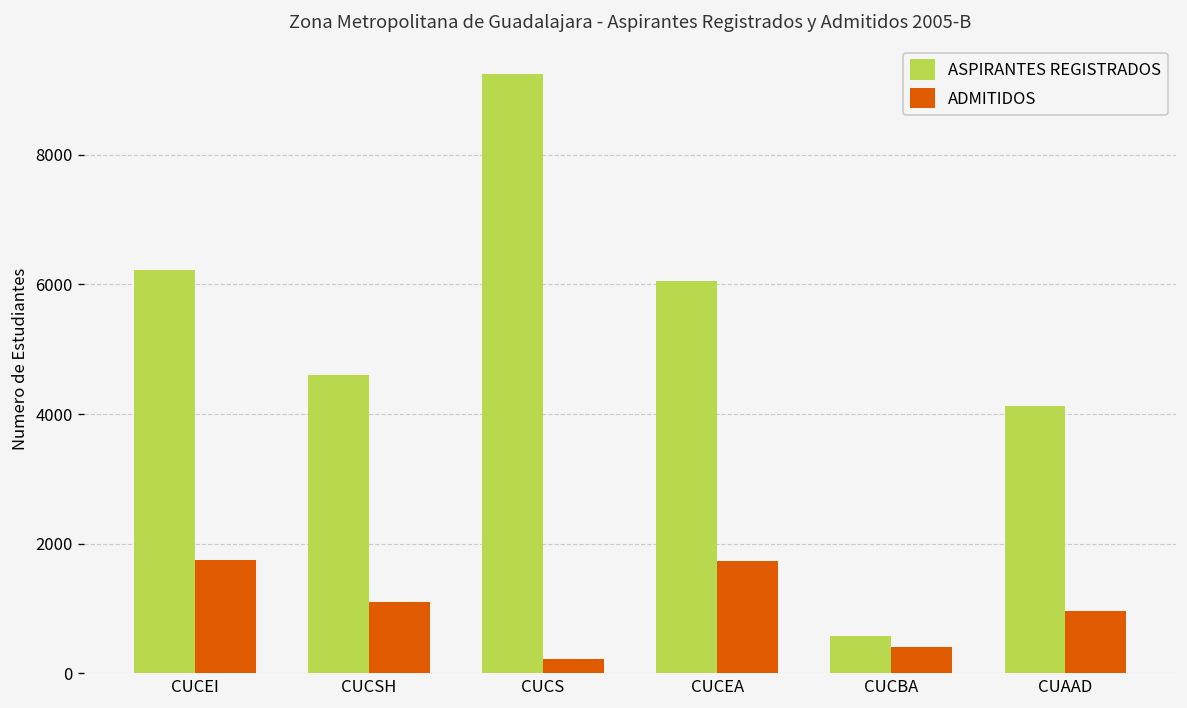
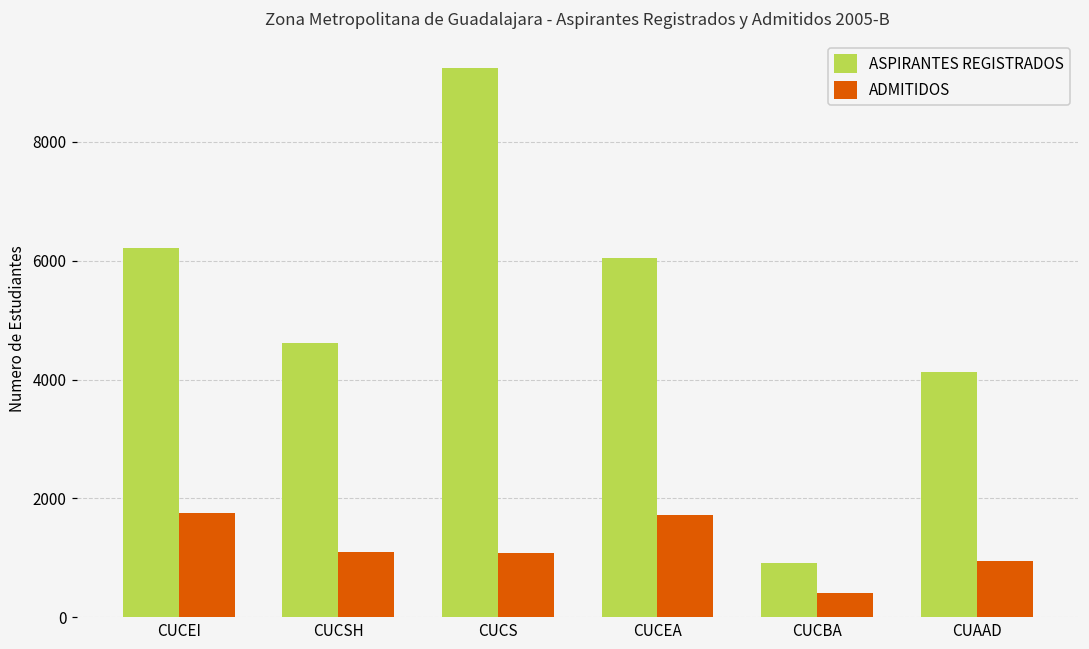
ADMITIDOS, CUCS: 200 -> 1100
ASPIRANTES REGISTRADOS, CUCBA: 600 -> 900
